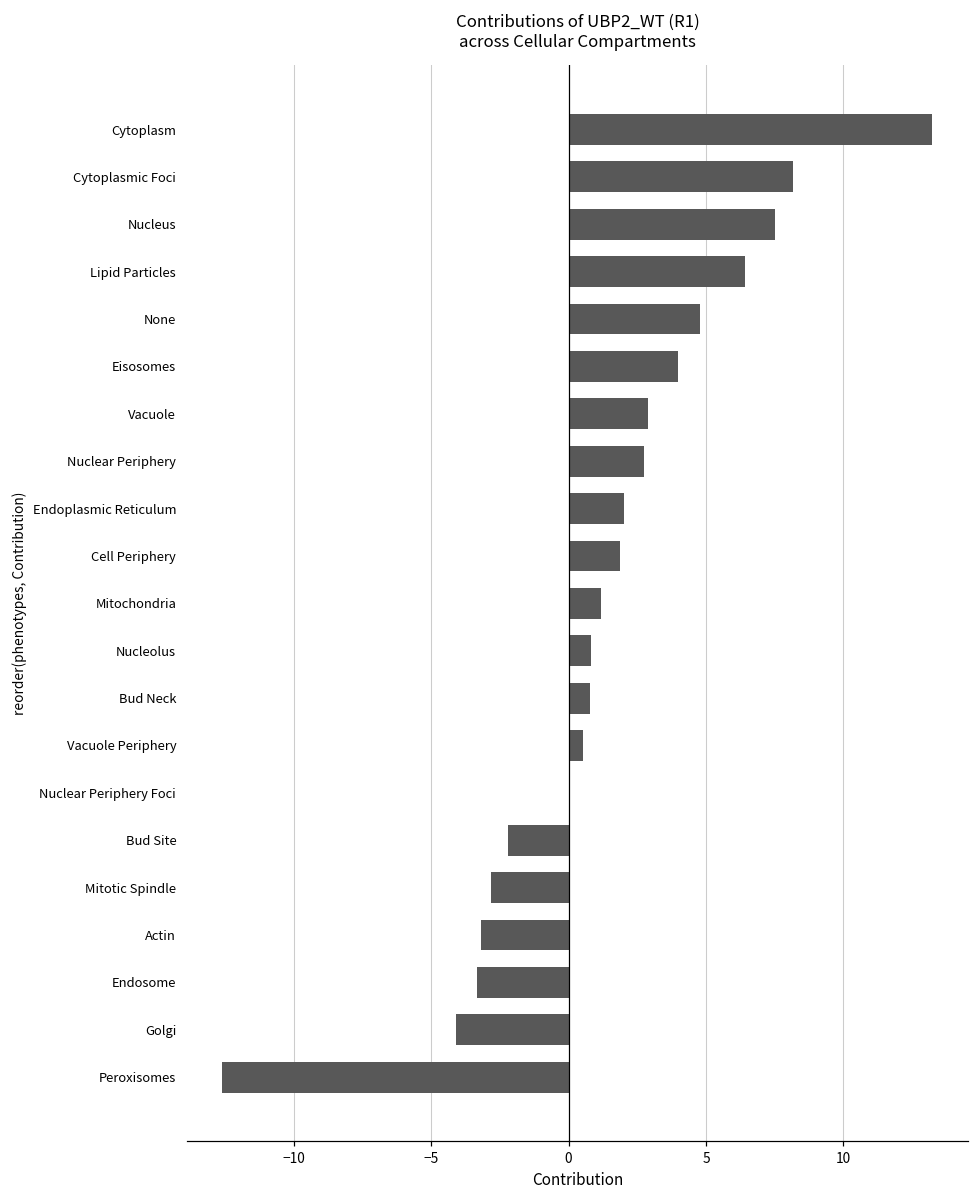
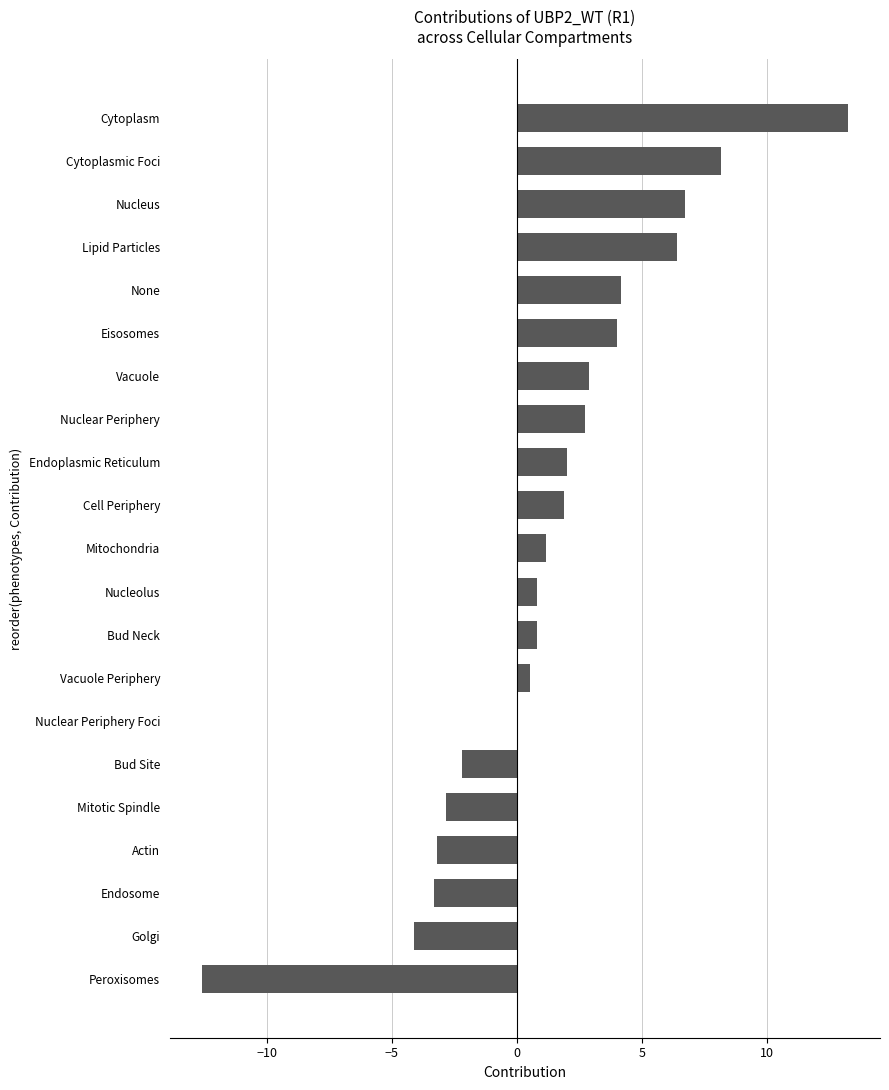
Nucleus: 7.5 -> 6.7
None: 4.8 -> 4.2
